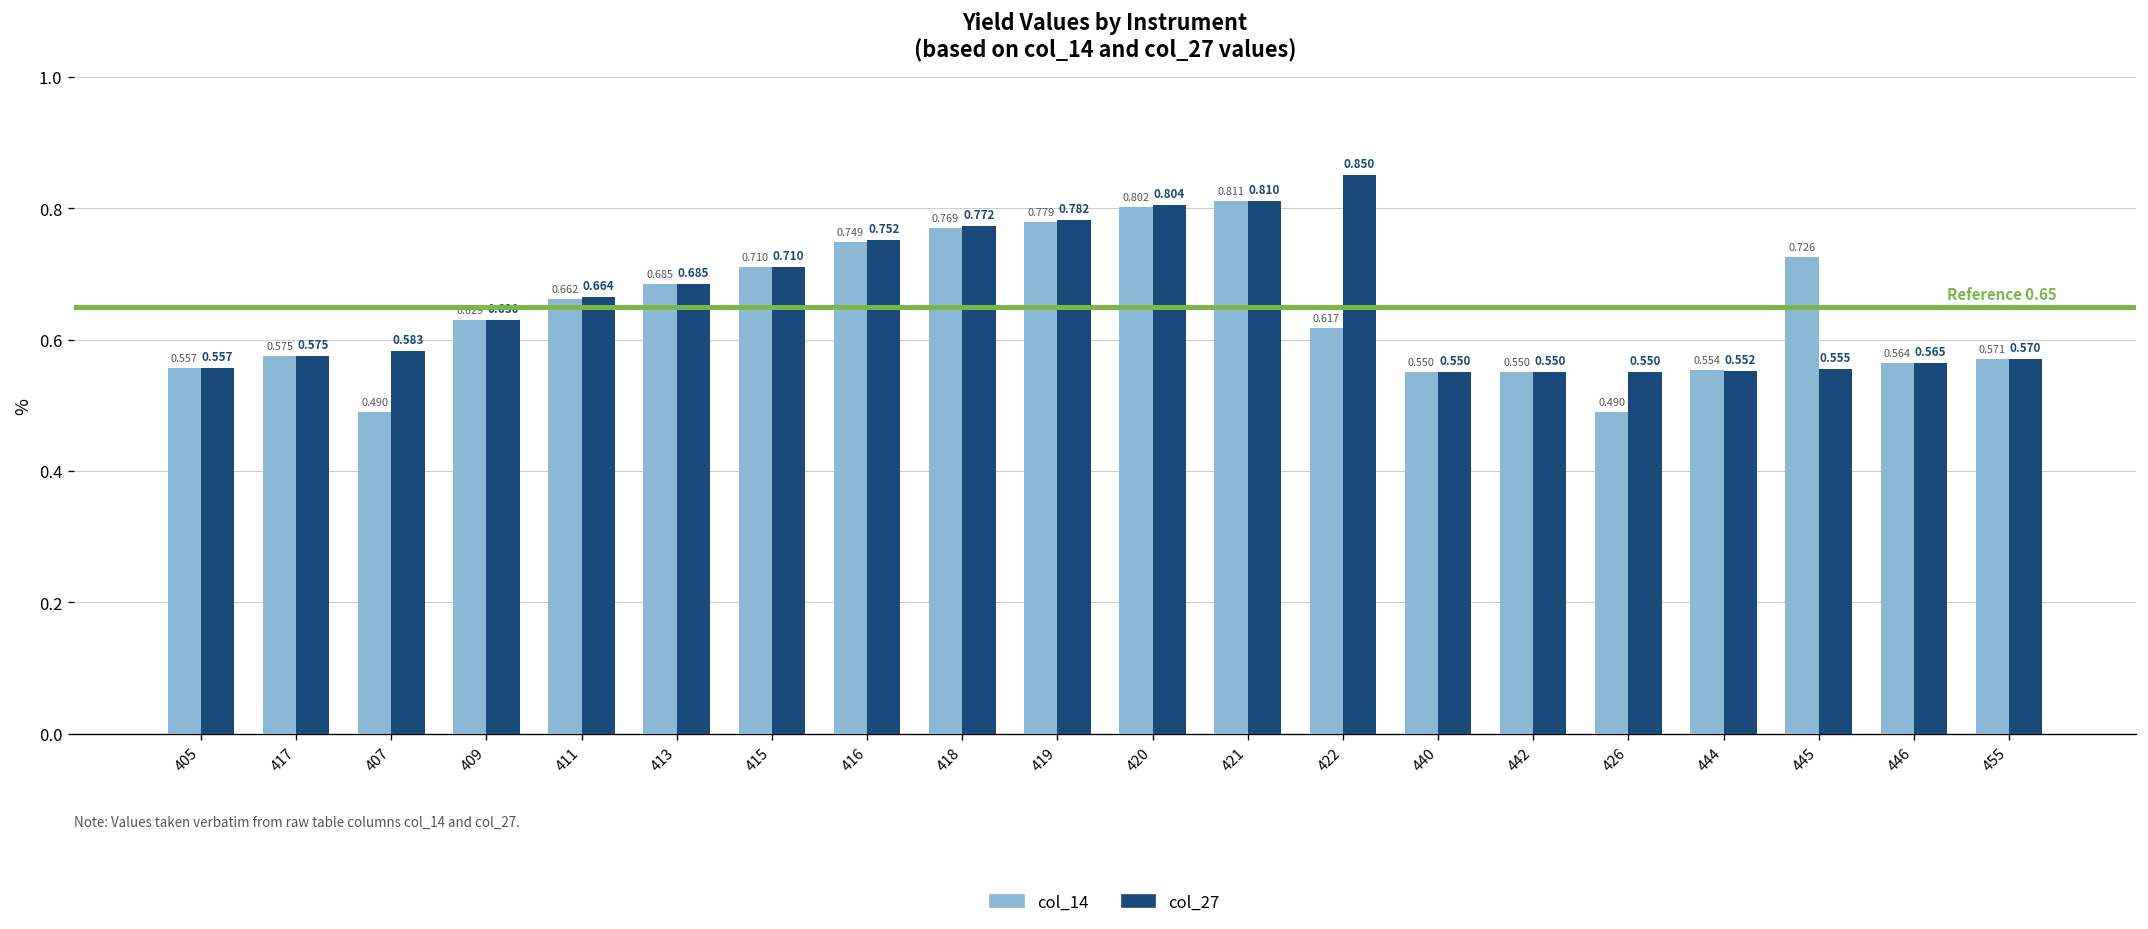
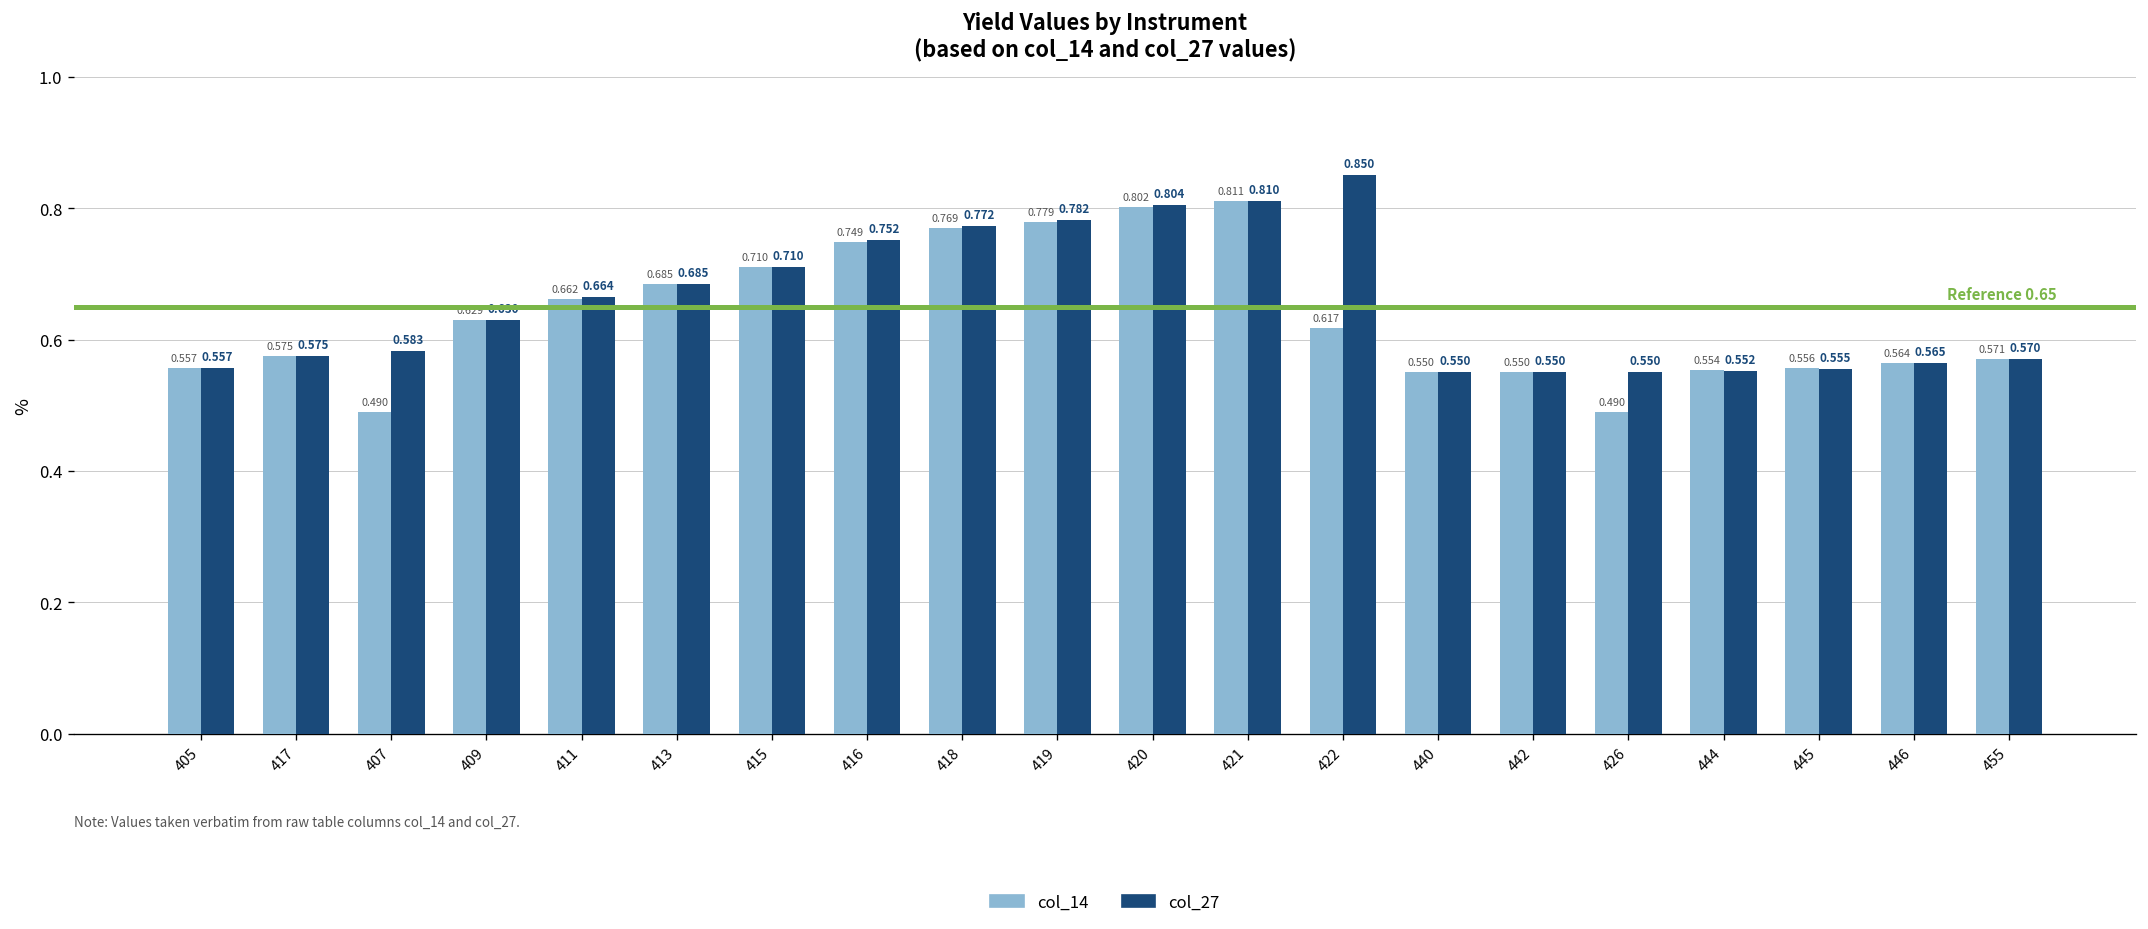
col_14, 445: 0.726 -> 0.556
